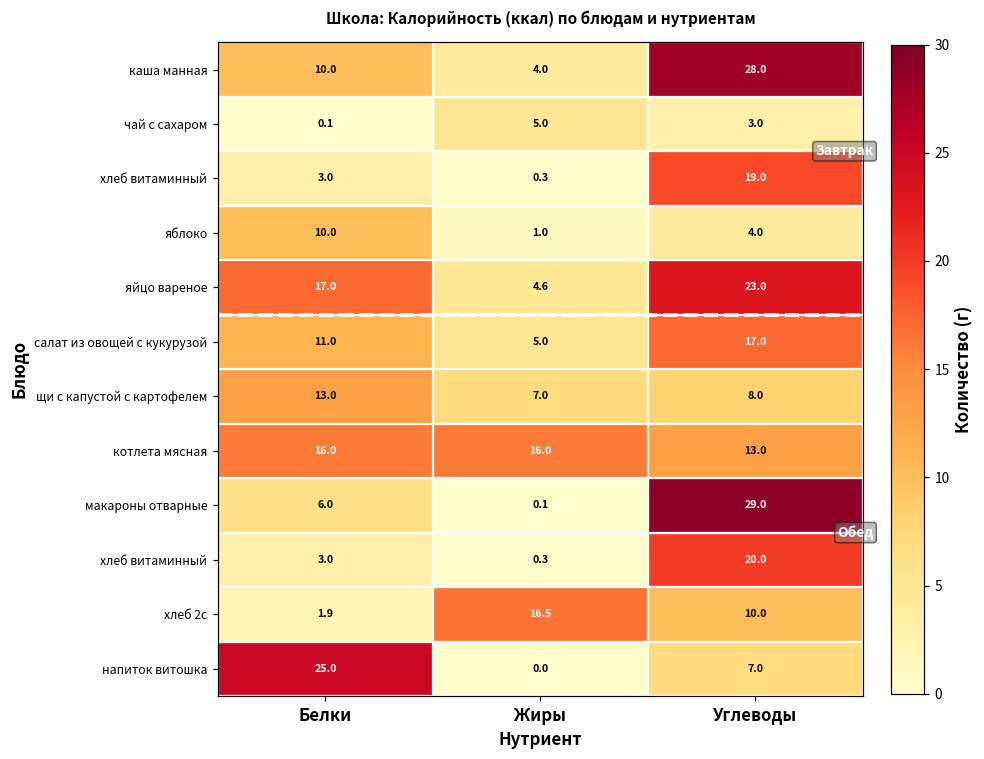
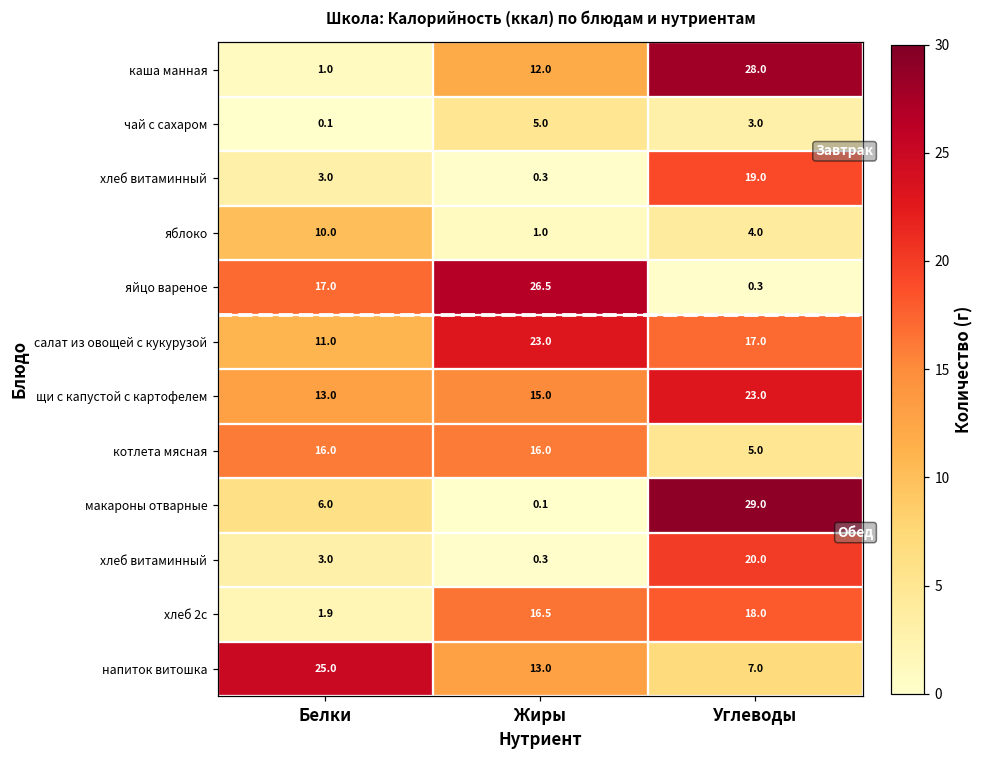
каша манная, Белки: 10.0 -> 1.0
каша манная, Жиры: 4.0 -> 12.0
яйцо вареное, Жиры: 4.6 -> 26.5
яйцо вареное, Углеводы: 23.0 -> 0.3
салат из овощей с кукурузой, Жиры: 5.0 -> 23.0
щи с капустой с картофелем, Жиры: 7.0 -> 15.0
щи с капустой с картофелем, Углеводы: 8.0 -> 23.0
котлета мясная, Углеводы: 13.0 -> 5.0
хлеб 2с, Углеводы: 10.0 -> 18.0
напиток витошка, Жиры: 0.0 -> 13.0
